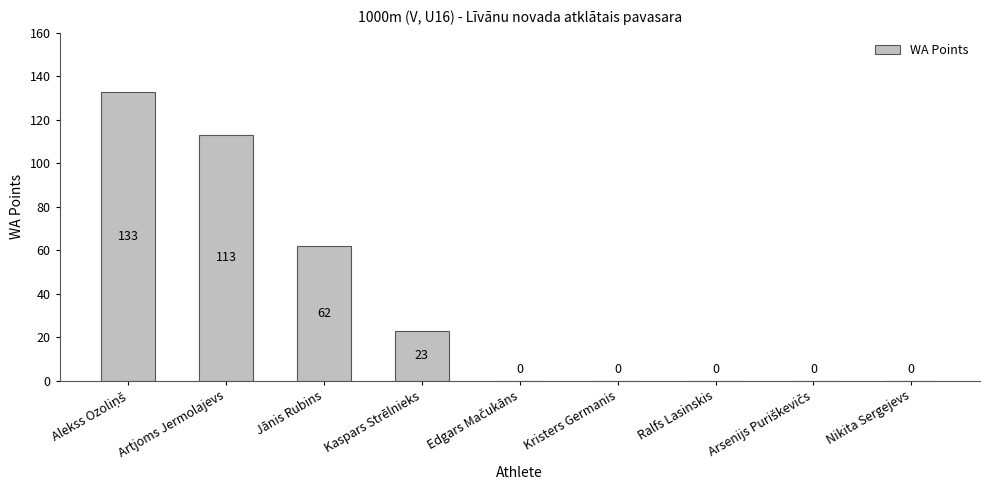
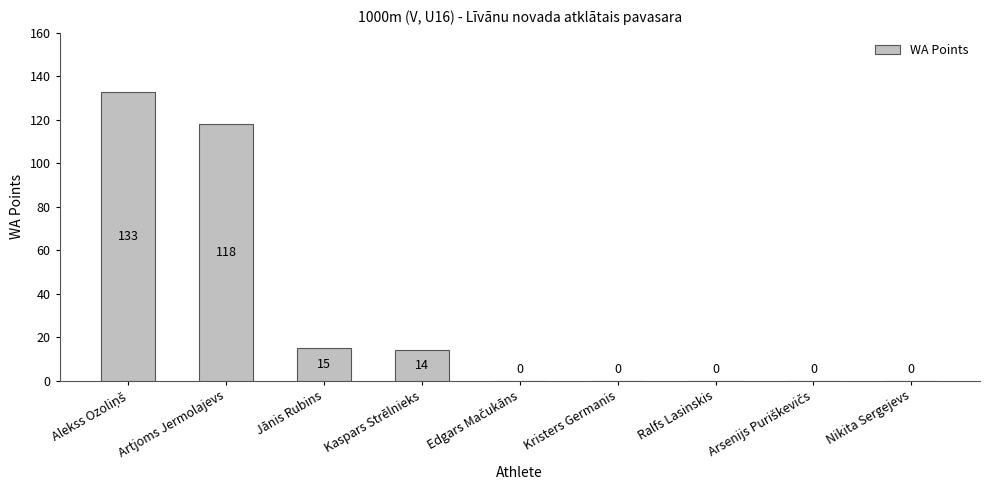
Artjoms Jermolajevs: 113 -> 118
Jānis Rubins: 62 -> 15
Kaspars Strēlnieks: 23 -> 14
